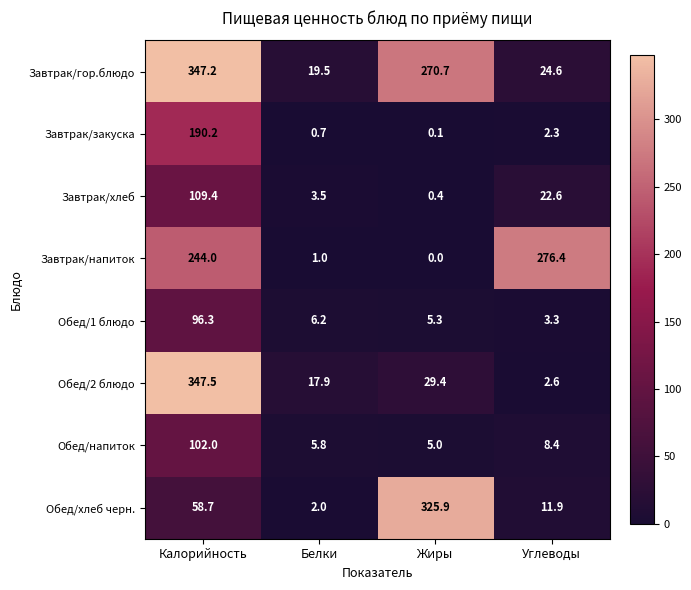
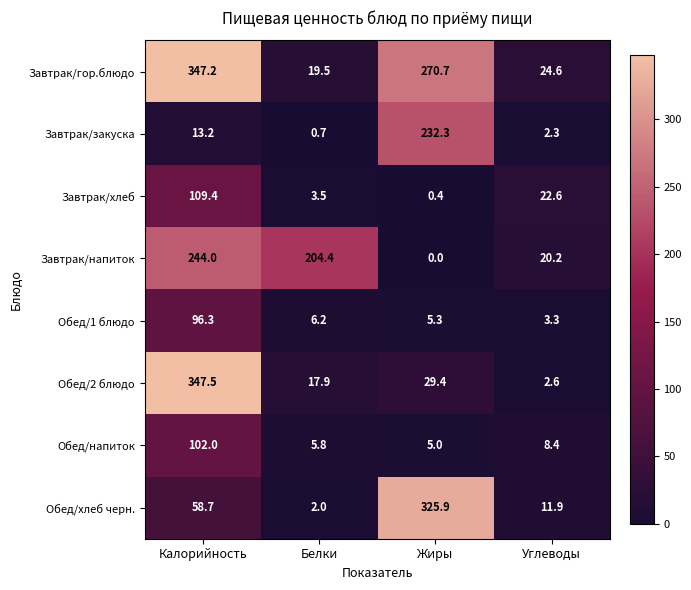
Завтрак/закуска, Калорийность: 190.2 -> 13.2
Завтрак/закуска, Жиры: 0.1 -> 232.3
Завтрак/напиток, Белки: 1.0 -> 204.4
Завтрак/напиток, Углеводы: 276.4 -> 20.2
